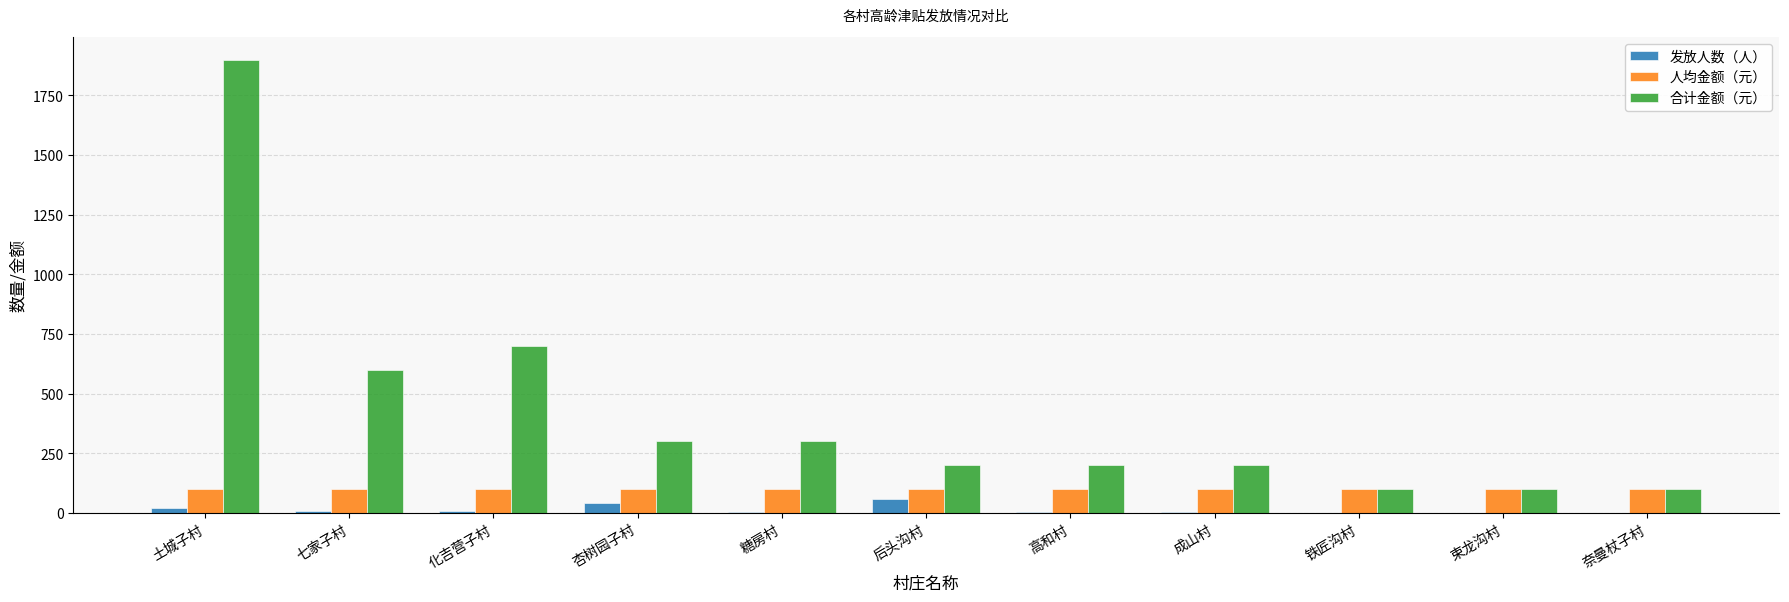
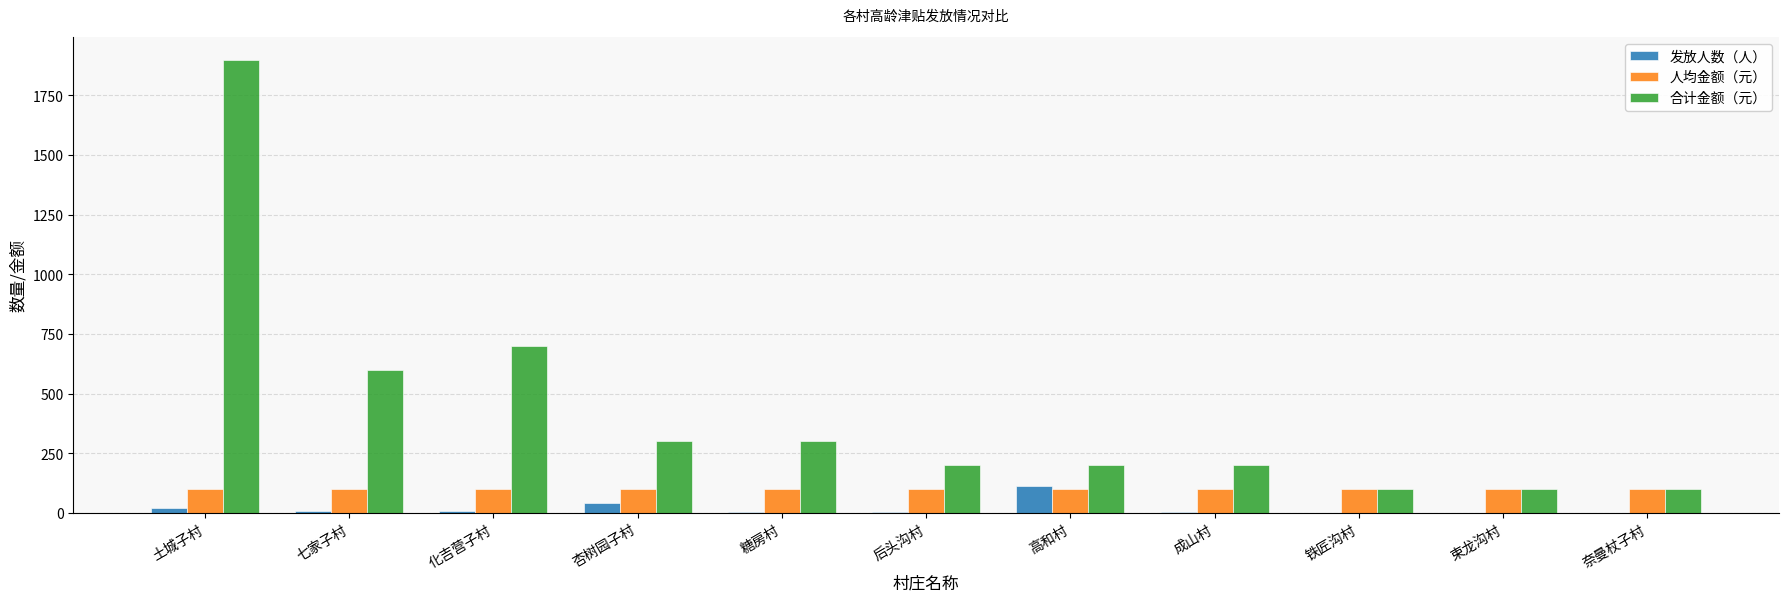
发放人数（人）, 后头沟村: 60 -> 0
发放人数（人）, 高和村: 0 -> 110
